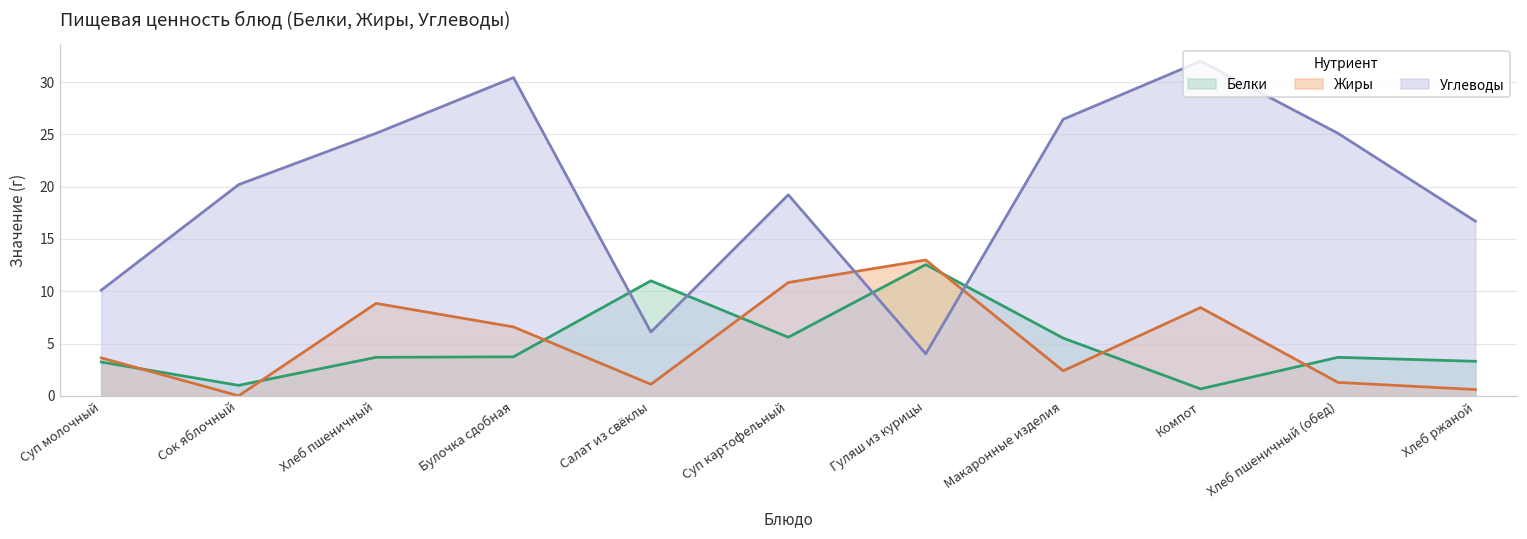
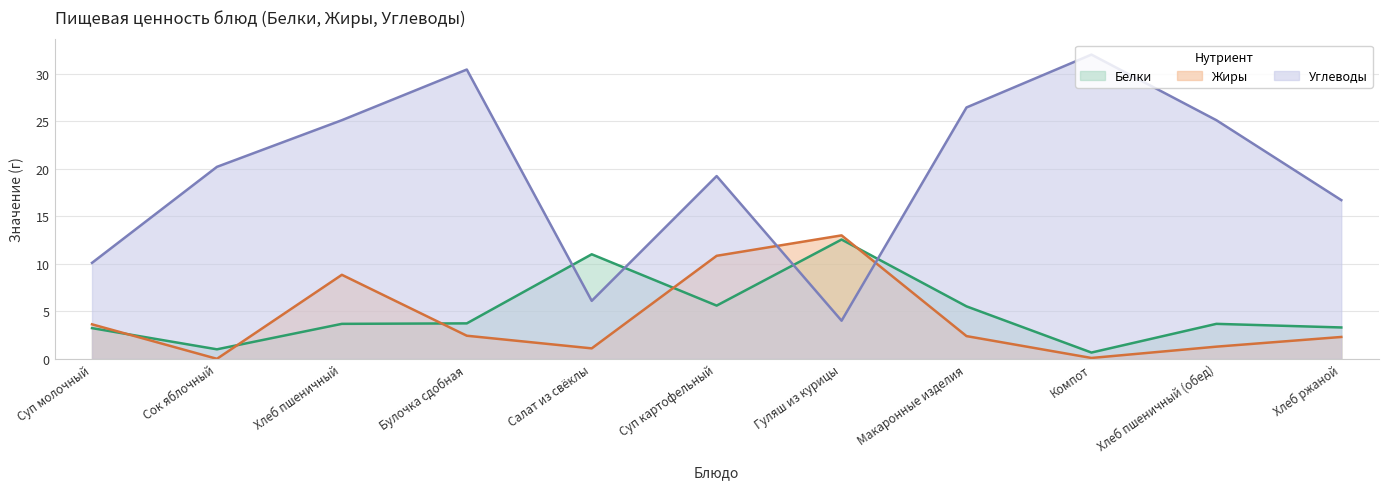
Жиры, Булочка сдобная: 7 -> 2
Жиры, Компот: 8 -> 0
Жиры, Хлеб ржаной: 1 -> 2
